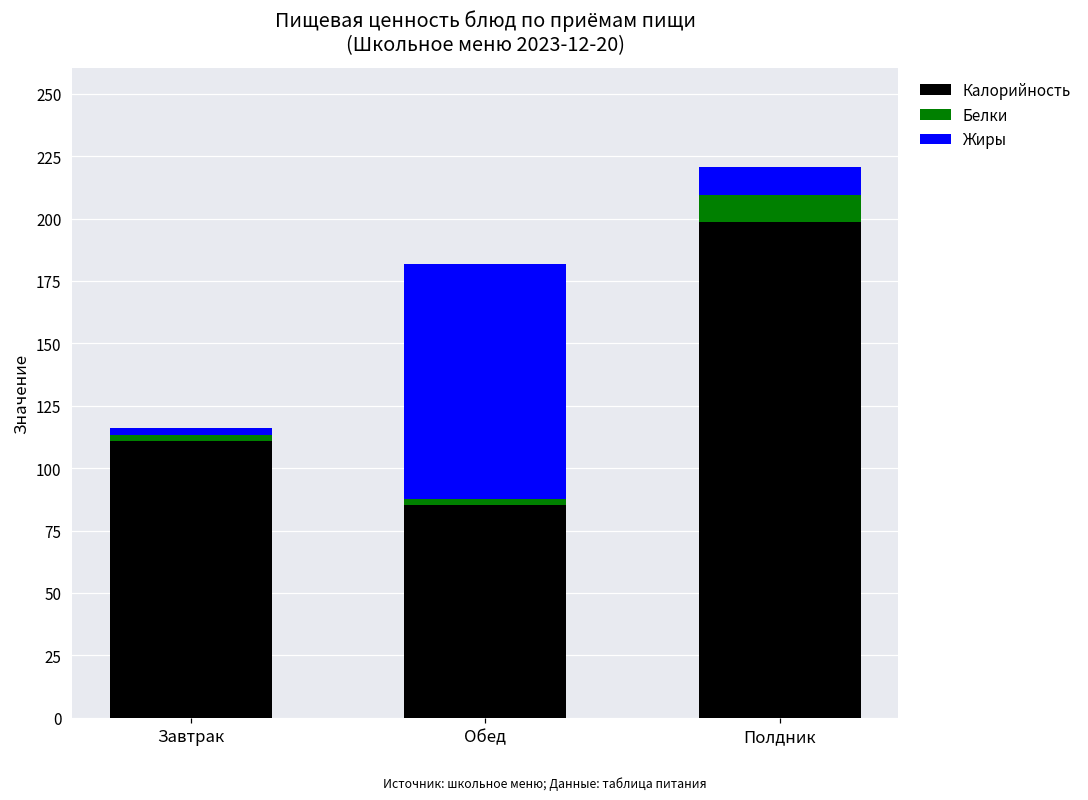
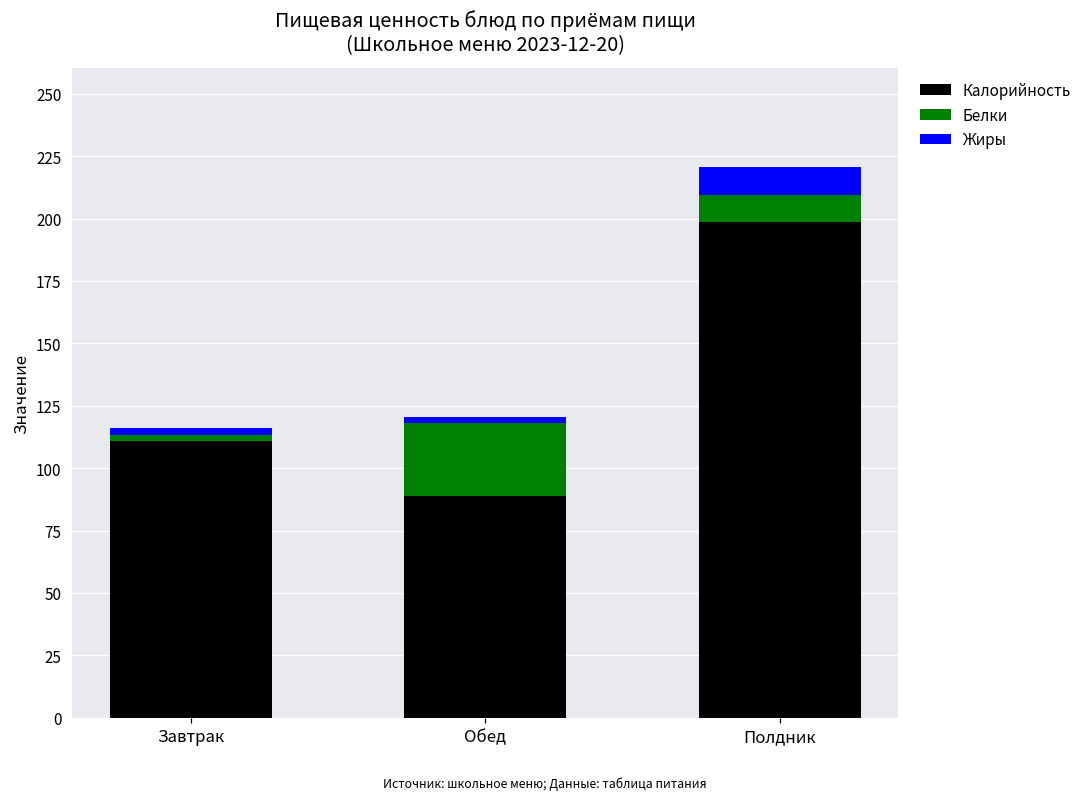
Калорийность, Обед: 85 -> 89
Белки, Обед: 2 -> 29
Жиры, Обед: 94 -> 2
